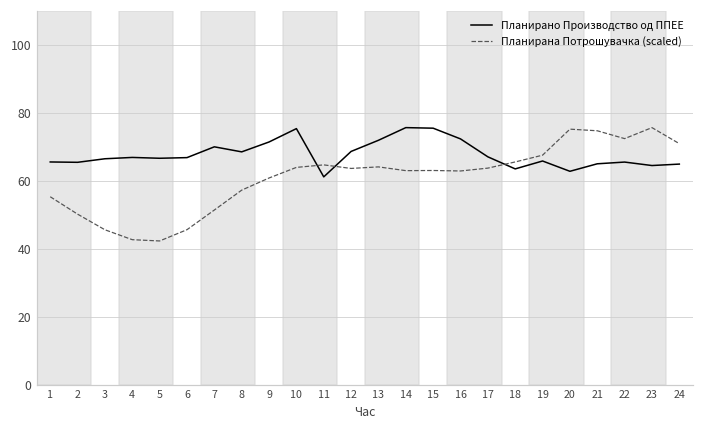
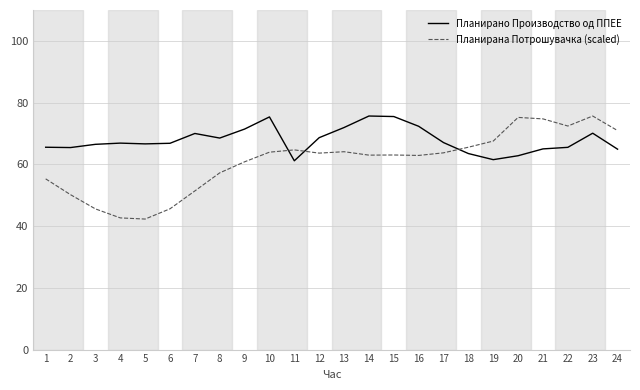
Планирано Производство од ППЕЕ, 19: 66 -> 62
Планирано Производство од ППЕЕ, 23: 64 -> 70
